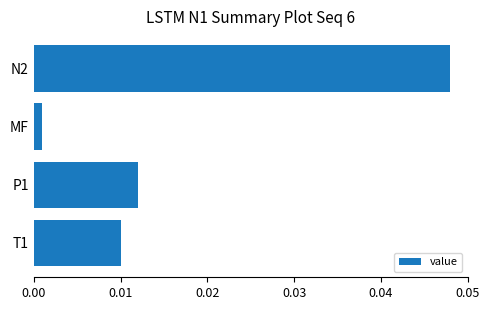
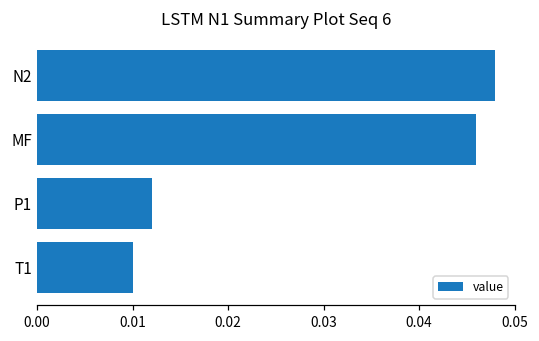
MF: 0.001 -> 0.046
